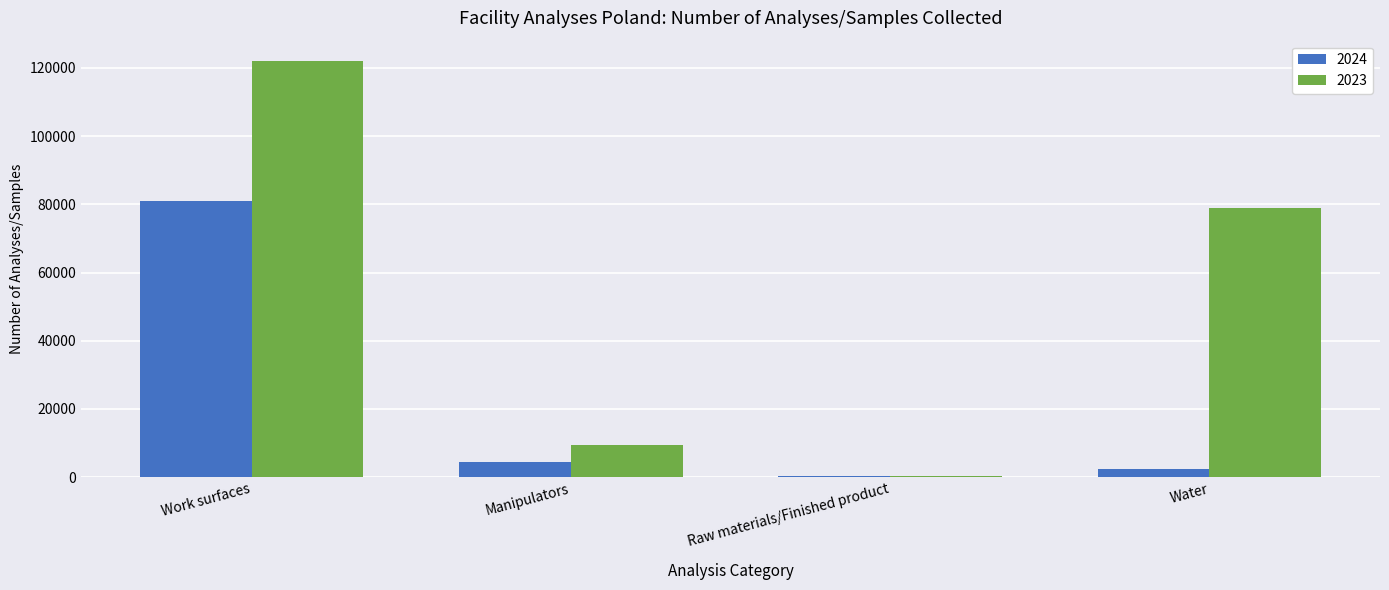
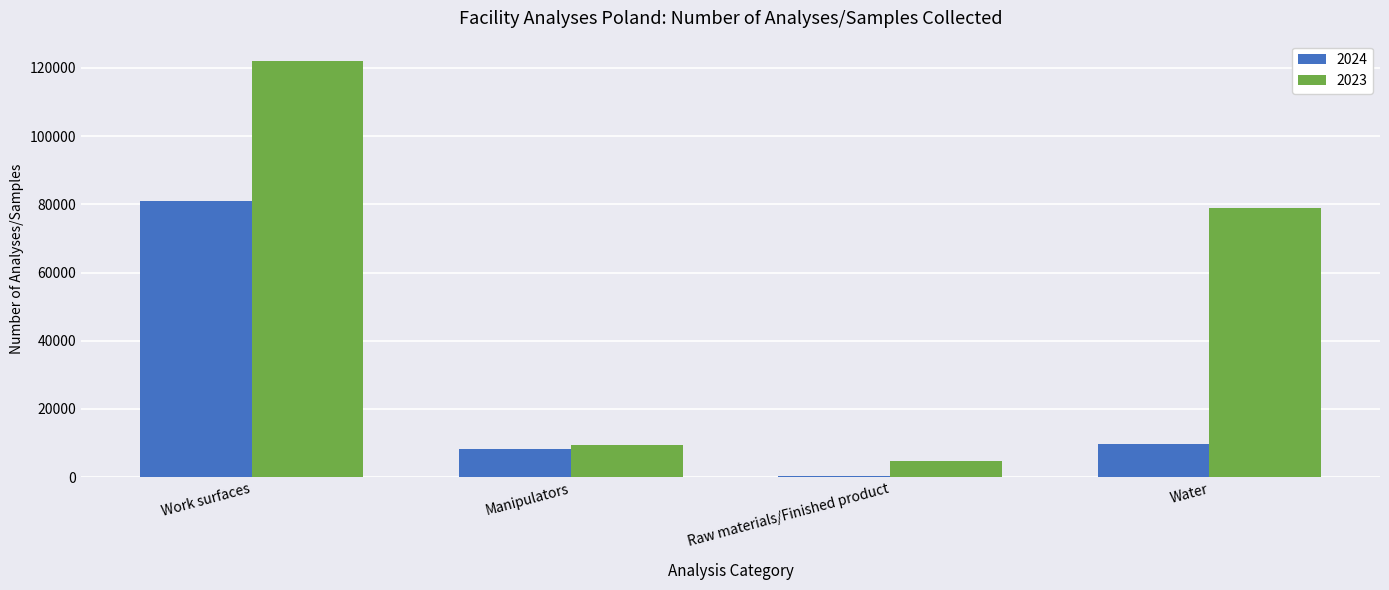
2024, Manipulators: 4000 -> 8000
2023, Raw materials/Finished product: 0 -> 5000
2024, Water: 2000 -> 10000
